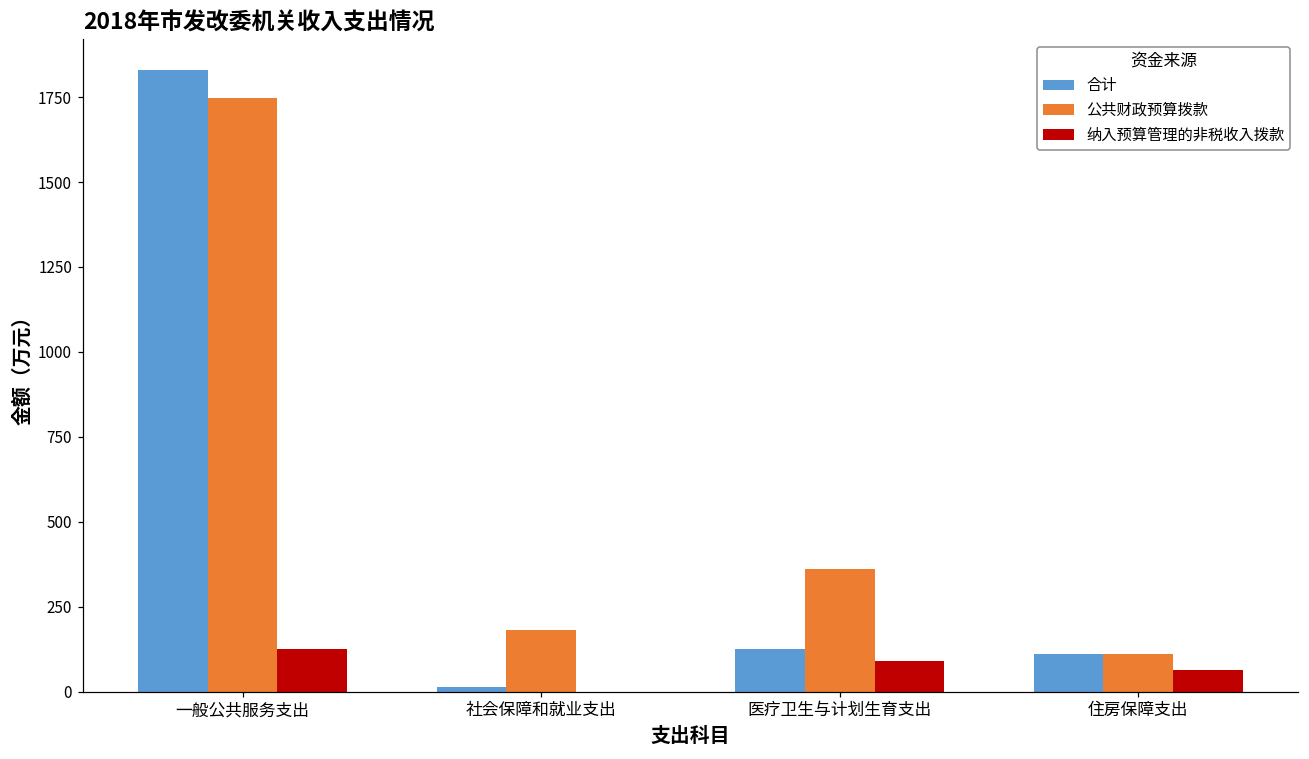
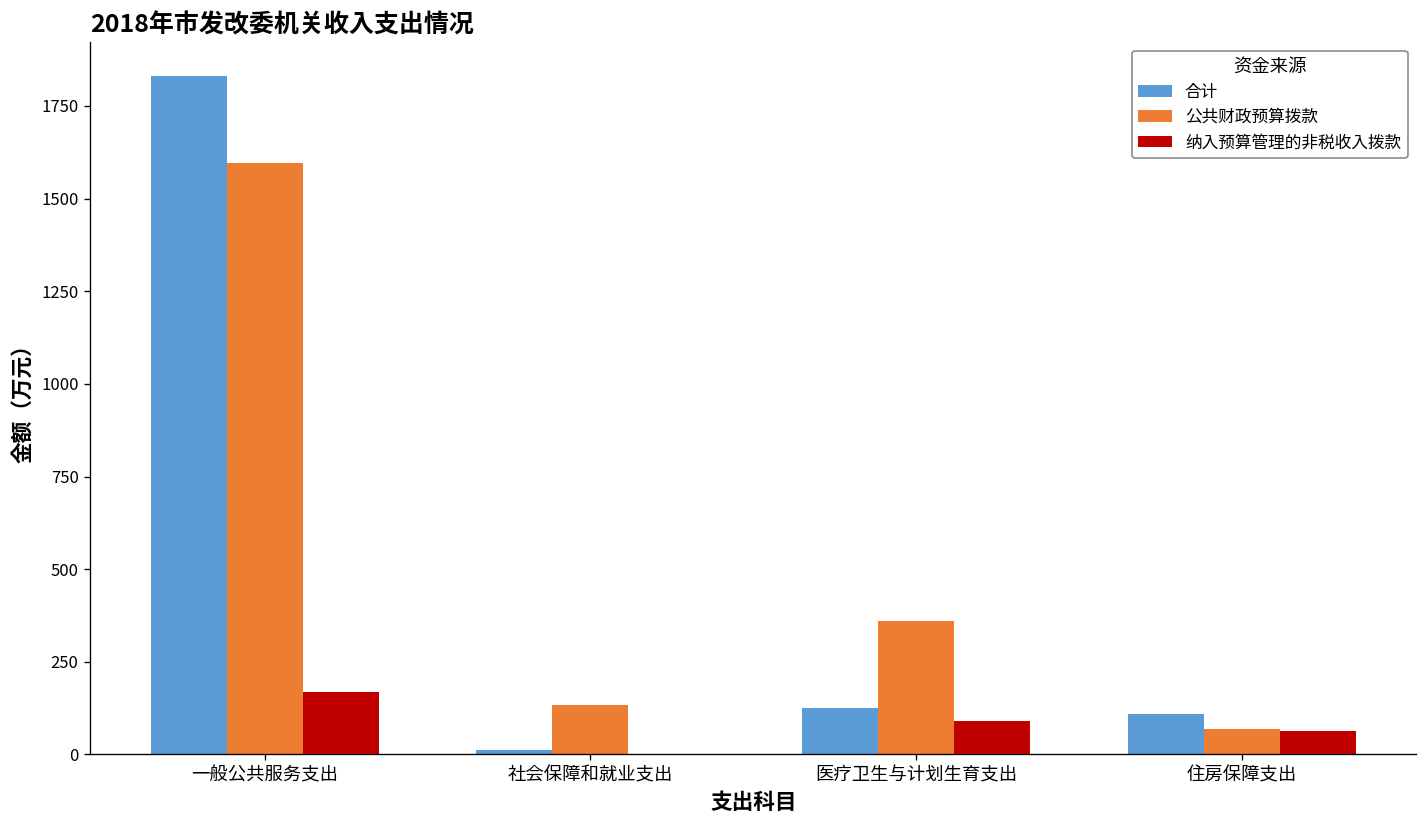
公共财政预算拨款, 一般公共服务支出: 1750 -> 1600
纳入预算管理的非税收入拨款, 一般公共服务支出: 130 -> 170
公共财政预算拨款, 社会保障和就业支出: 180 -> 130
公共财政预算拨款, 住房保障支出: 110 -> 70
